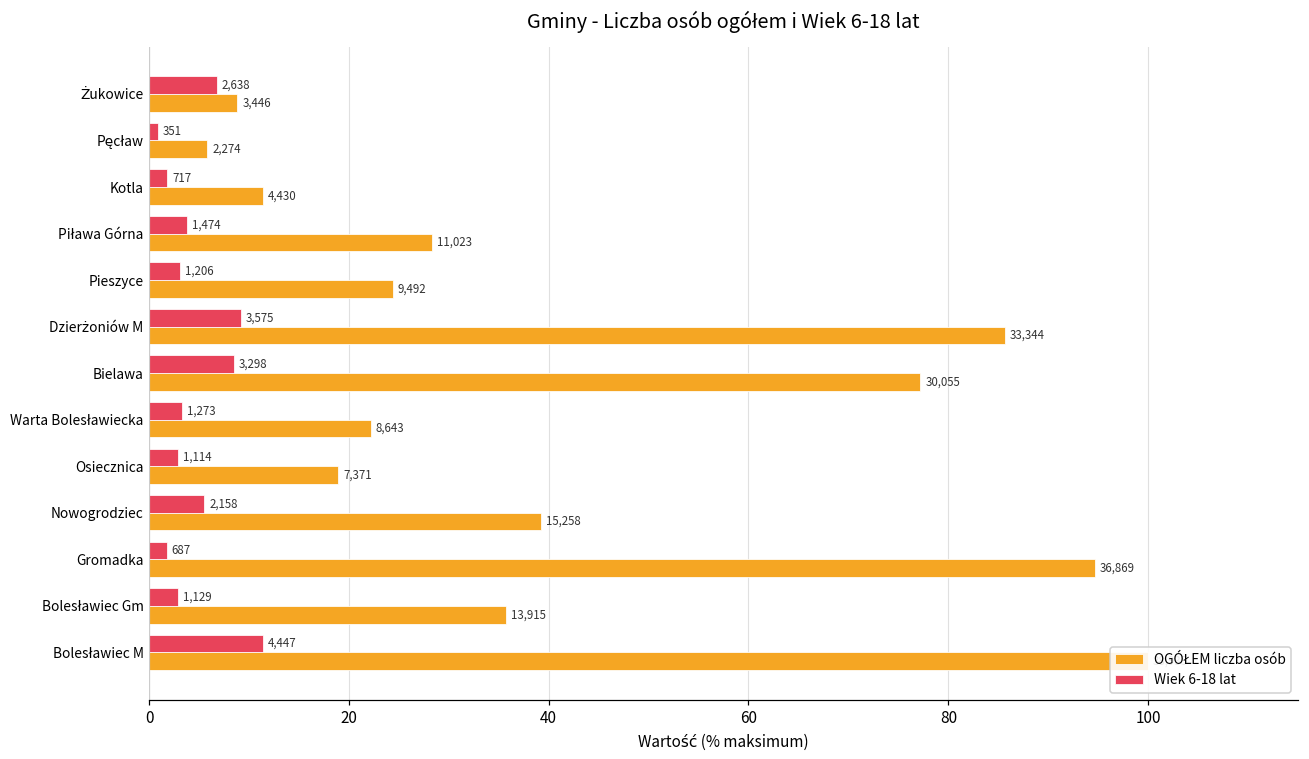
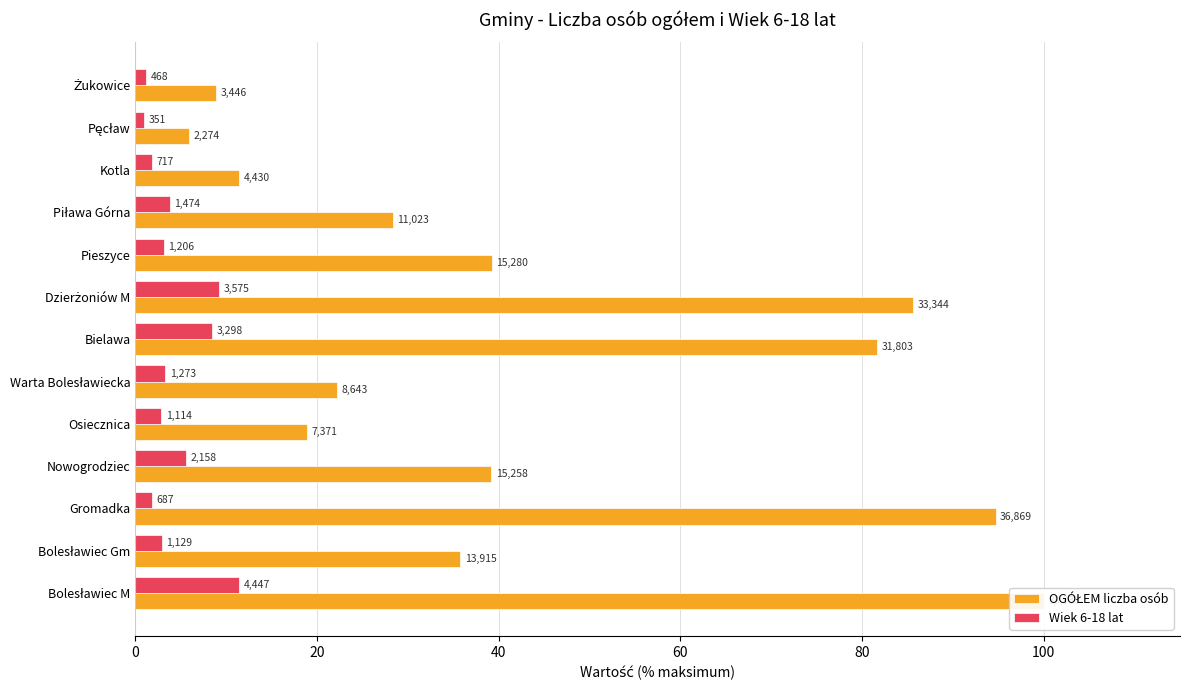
Wiek 6-18 lat, Żukowice: 2,638 -> 468
OGÓŁEM liczba osób, Pieszyce: 9,492 -> 15,280
OGÓŁEM liczba osób, Bielawa: 30,055 -> 31,803
